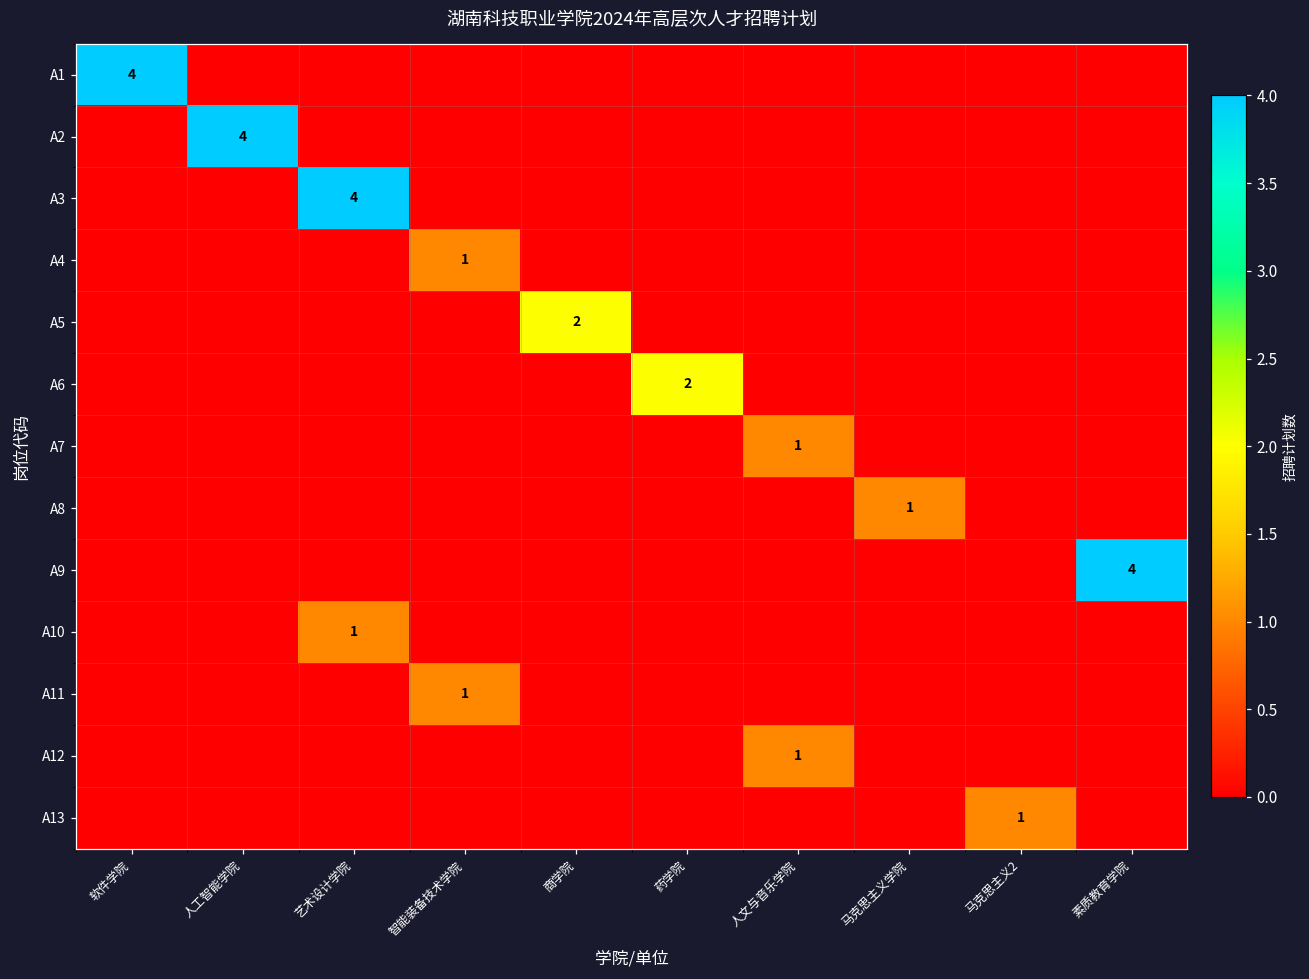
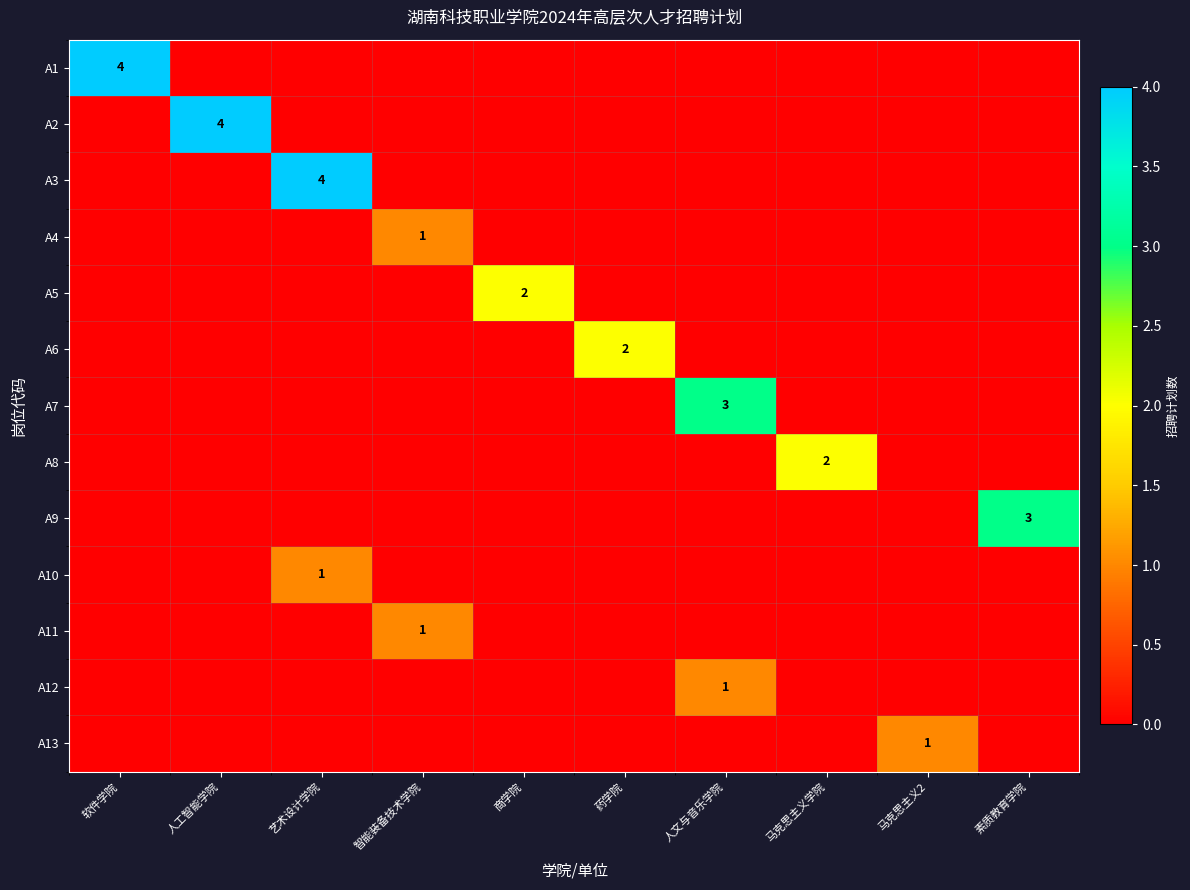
A7, 人文与音乐学院: 1 -> 3
A8, 马克思主义学院: 1 -> 2
A9, 素质教育学院: 4 -> 3
